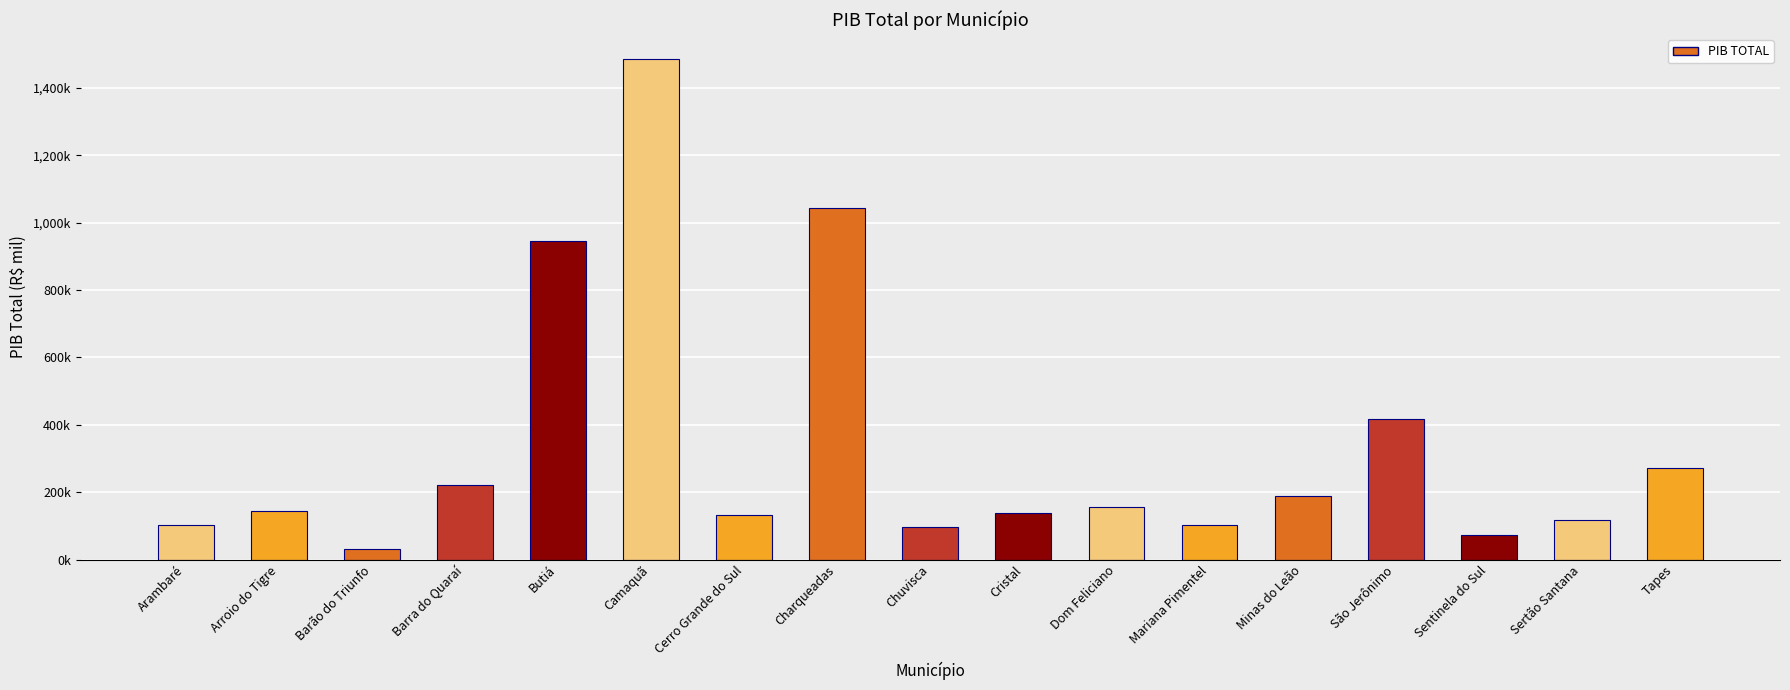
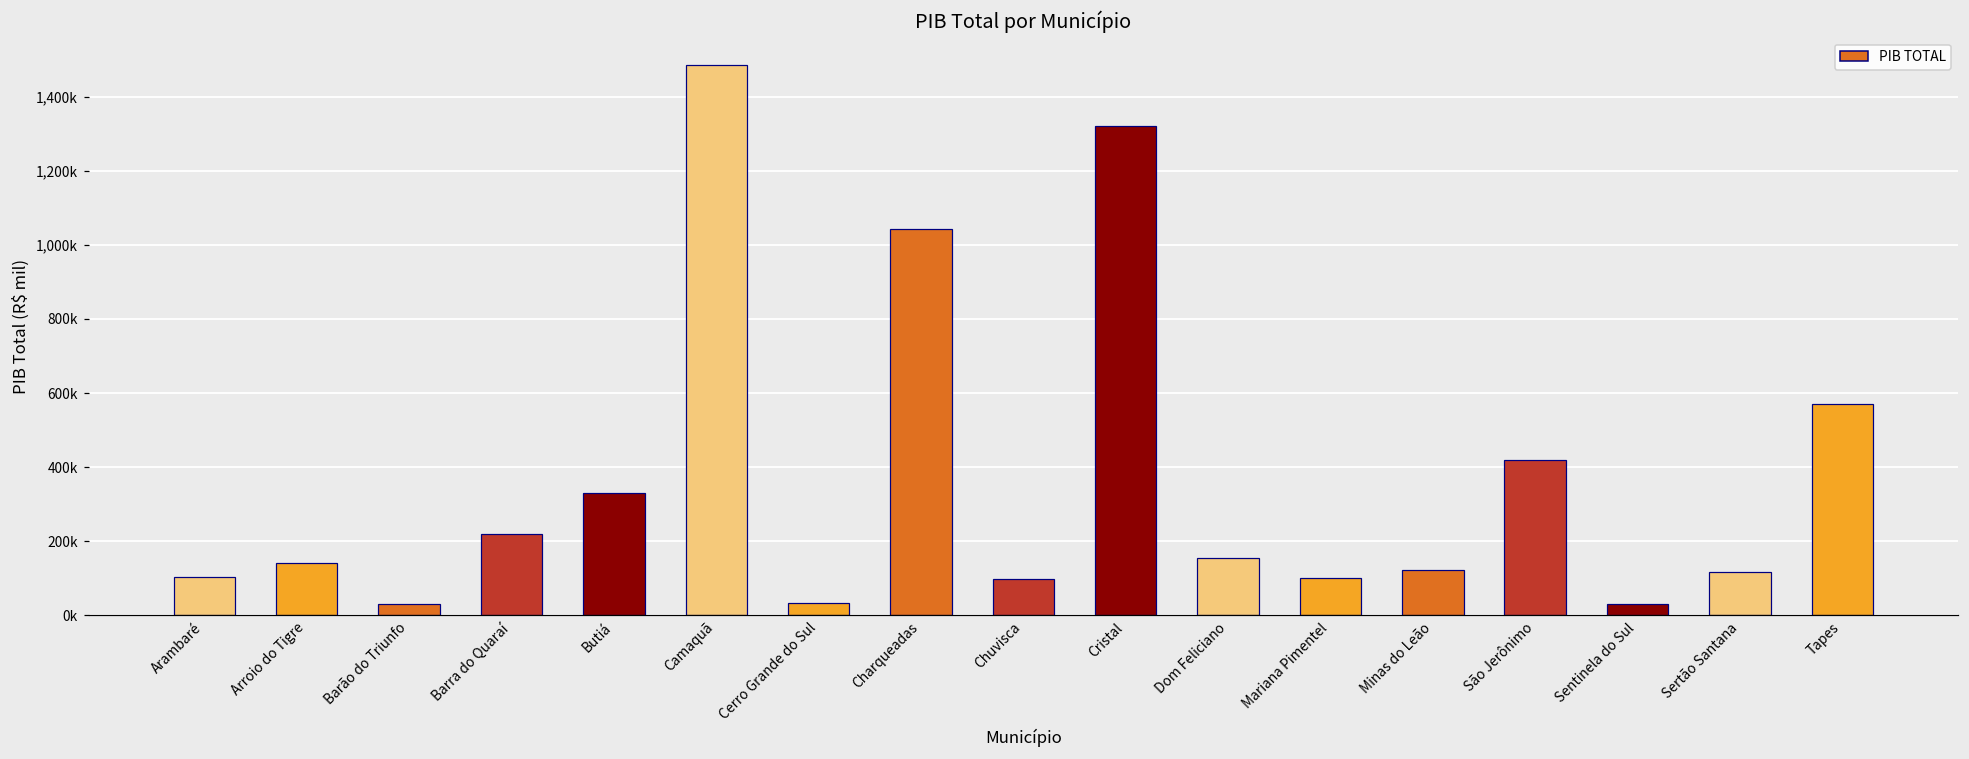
Butiá: 940,000 -> 330,000
Cerro Grande do Sul: 130,000 -> 30,000
Cristal: 140,000 -> 1,320,000
Minas do Leão: 190,000 -> 120,000
Sentinela do Sul: 70,000 -> 30,000
Tapes: 270,000 -> 570,000
